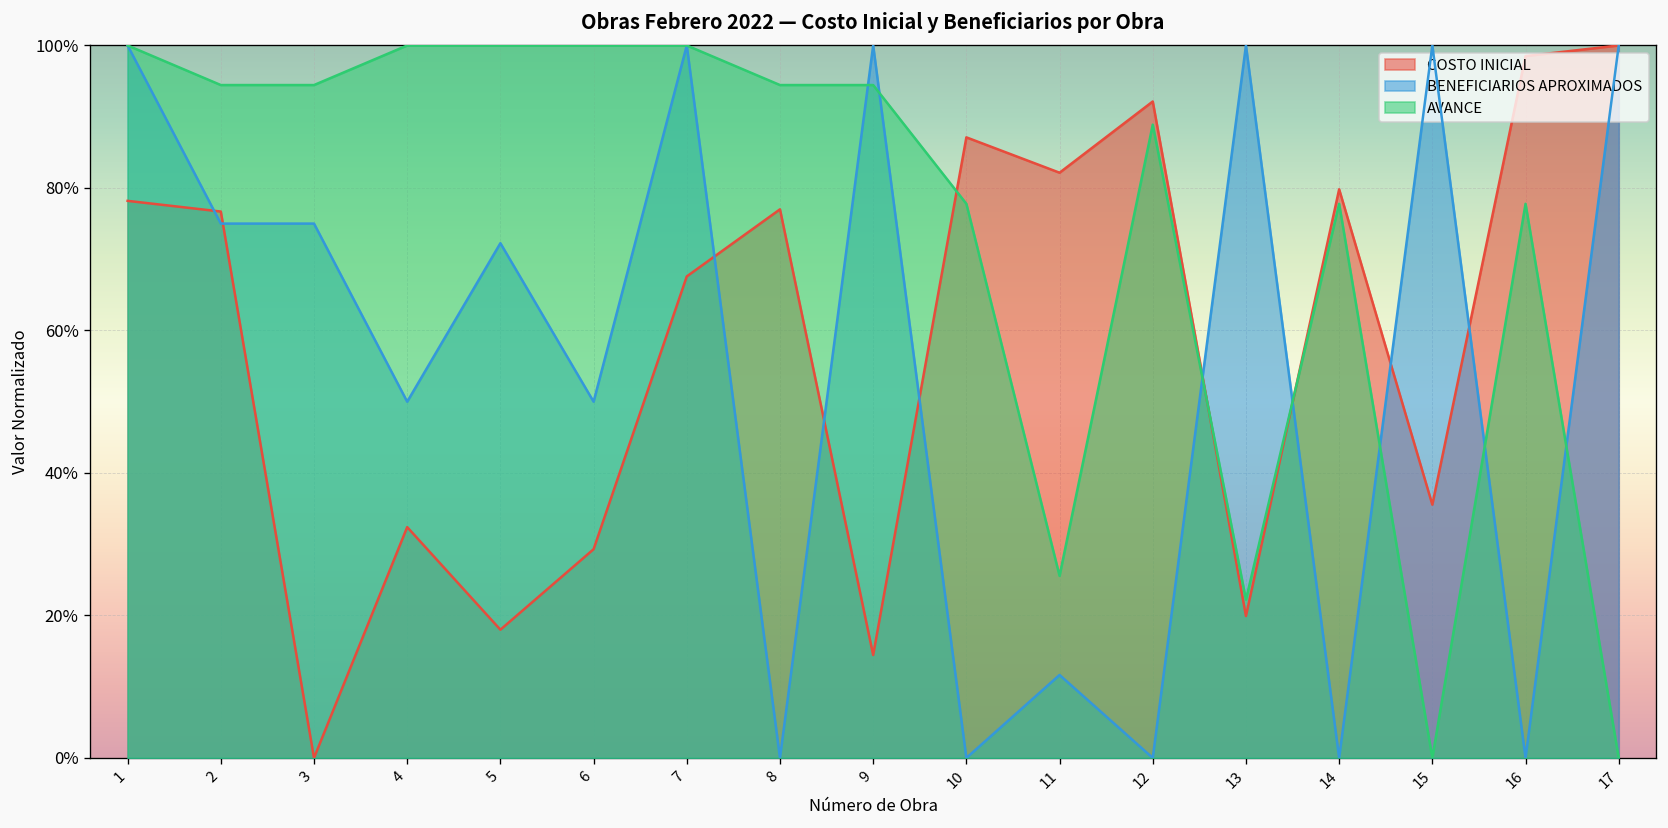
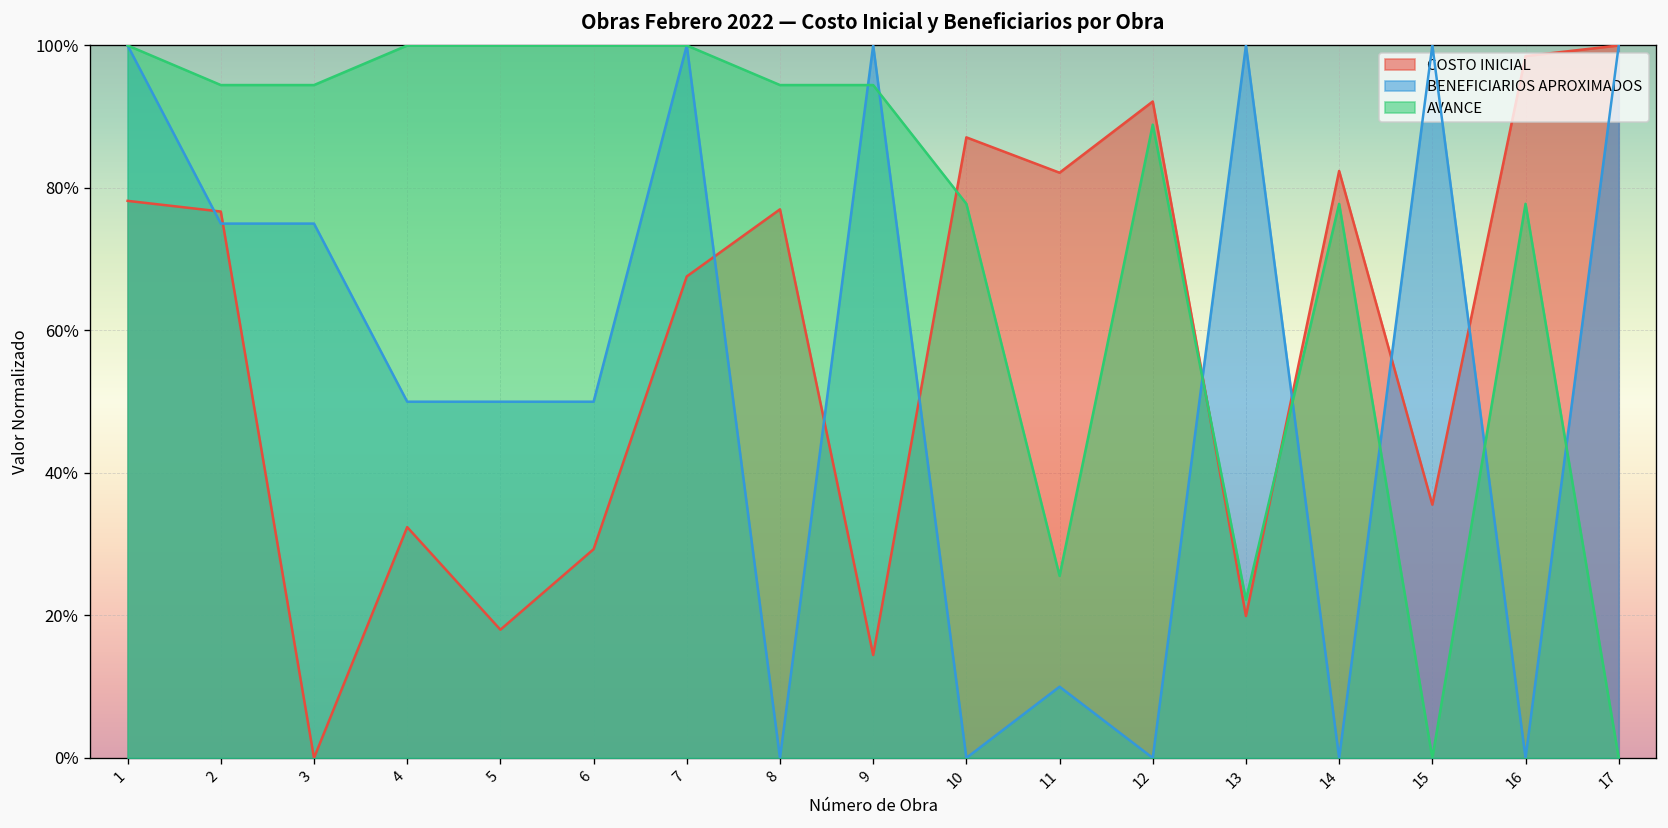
BENEFICIARIOS APROXIMADOS, 5: 72% -> 50%
BENEFICIARIOS APROXIMADOS, 11: 12% -> 10%
COSTO INICIAL, 14: 80% -> 82%
